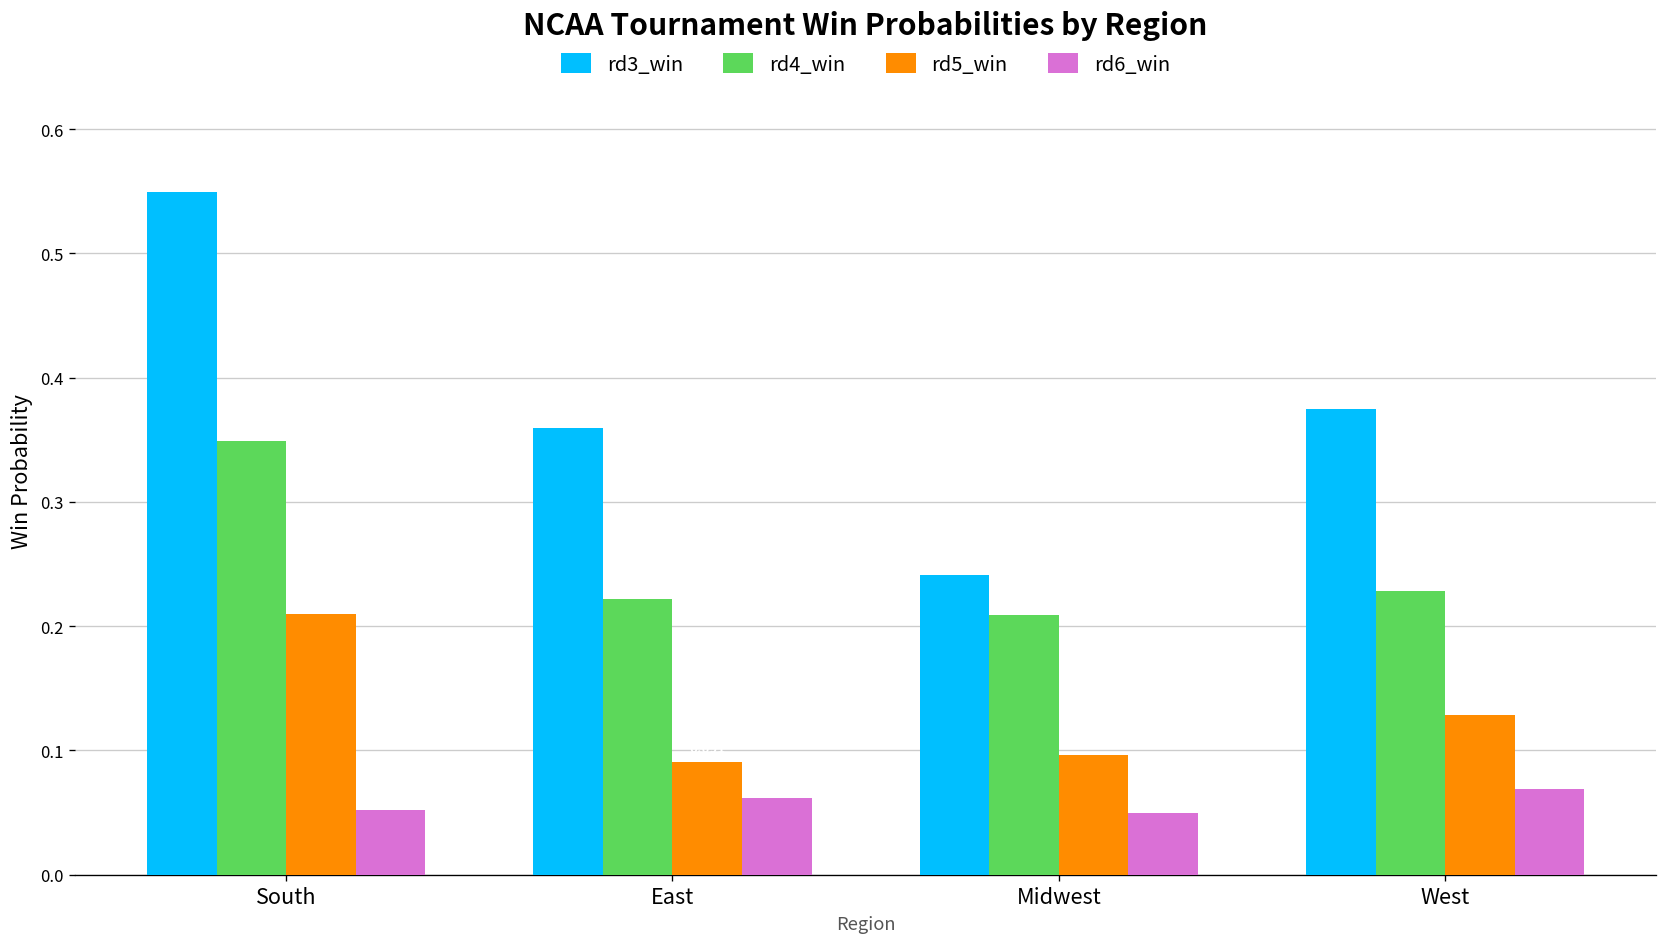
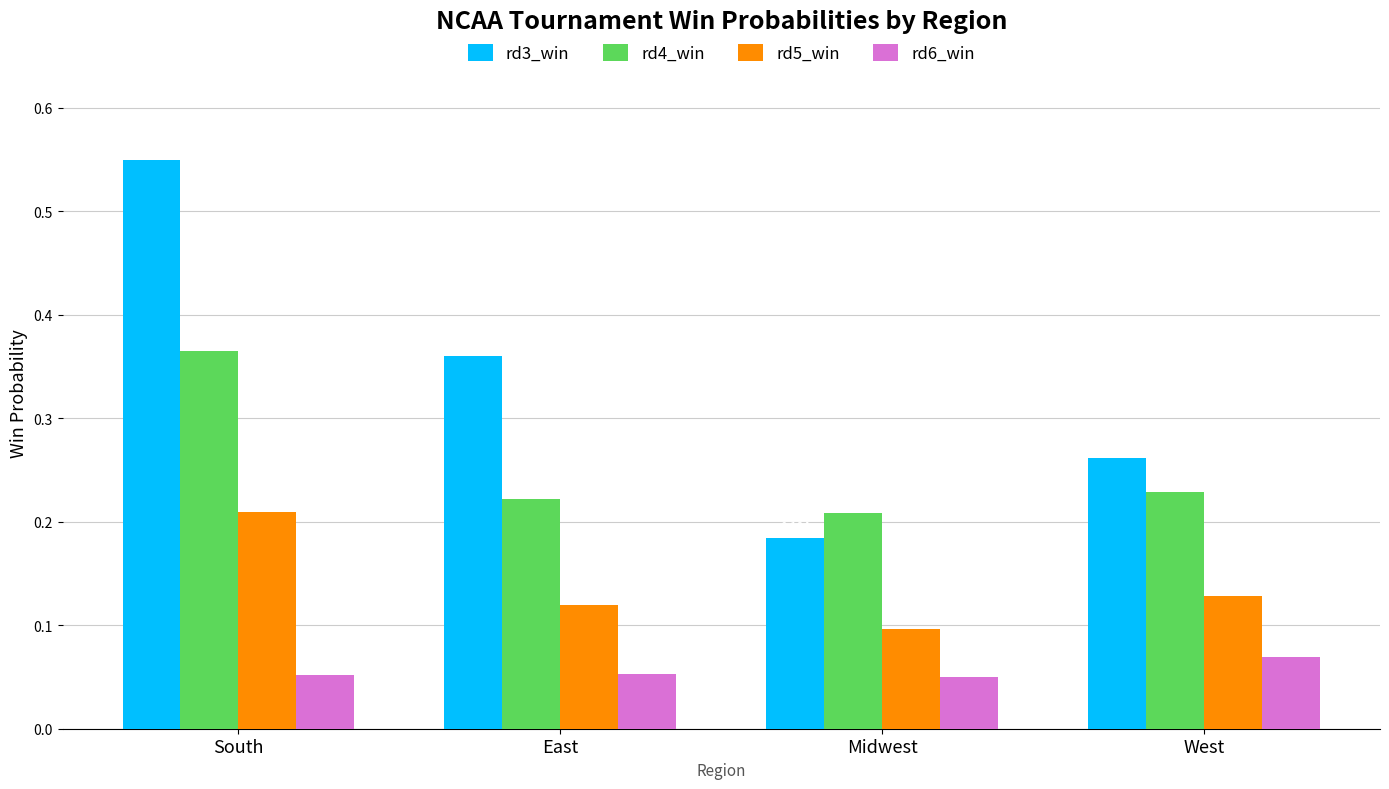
rd4_win, South: 0.349 -> 0.365
rd5_win, East: 0.091 -> 0.119
rd6_win, East: 0.062 -> 0.053
rd3_win, Midwest: 0.241 -> 0.184
rd3_win, West: 0.374 -> 0.262
